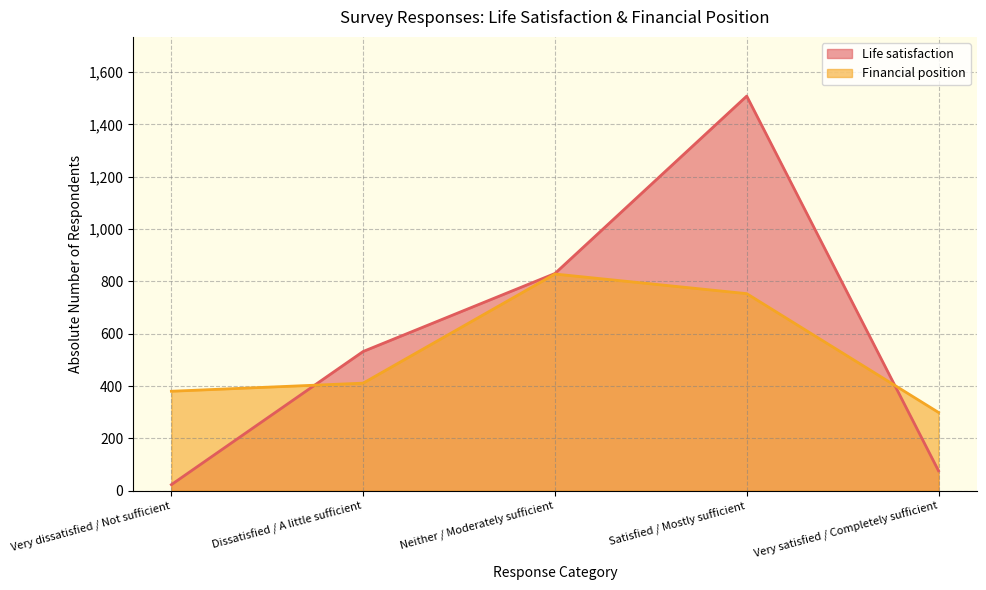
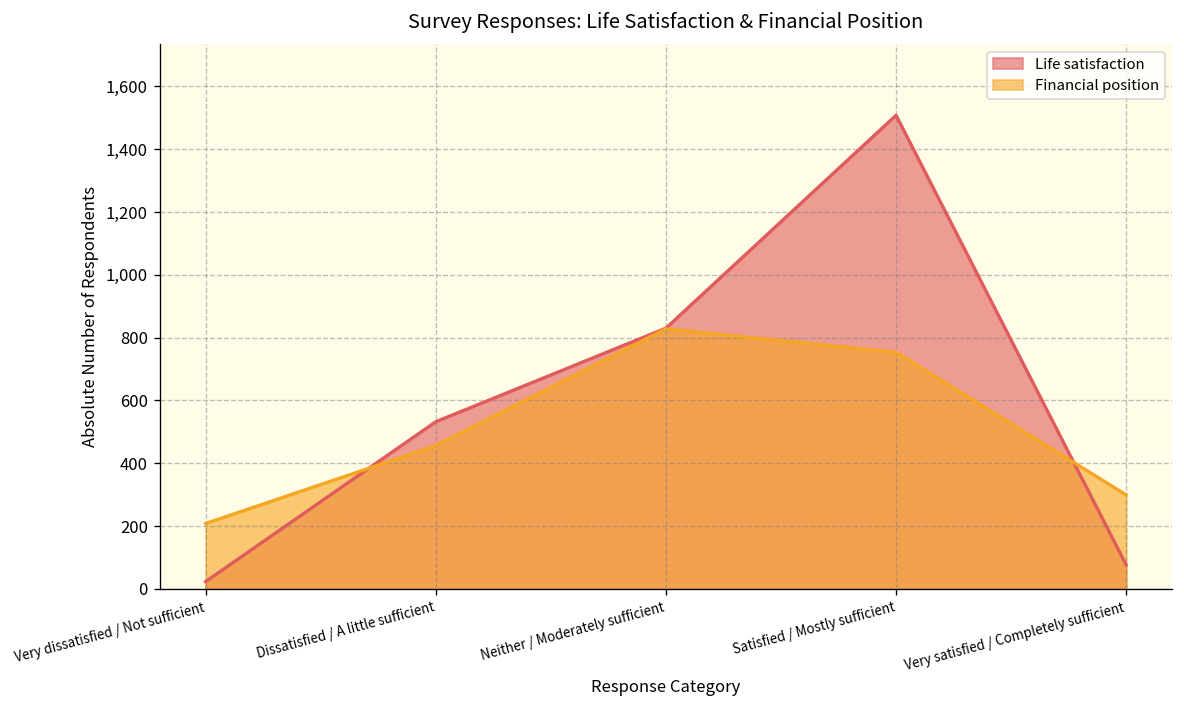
Financial position, Very dissatisfied / Not sufficient: 380 -> 210
Financial position, Dissatisfied / A little sufficient: 410 -> 460
